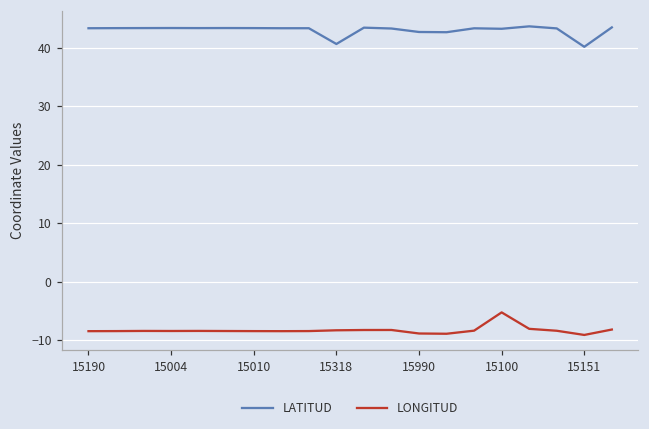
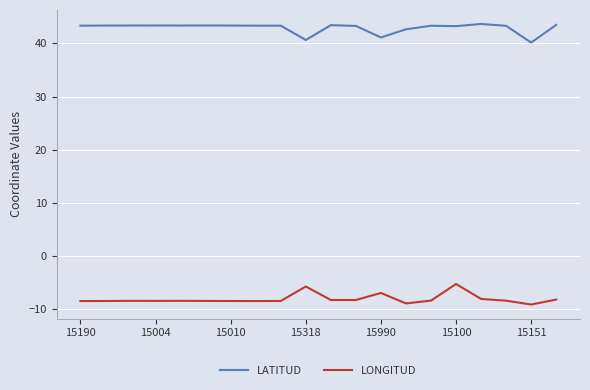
LONGITUD, 15318: -8 -> -6
LATITUD, 15990: 43 -> 41
LONGITUD, 15990: -9 -> -7
